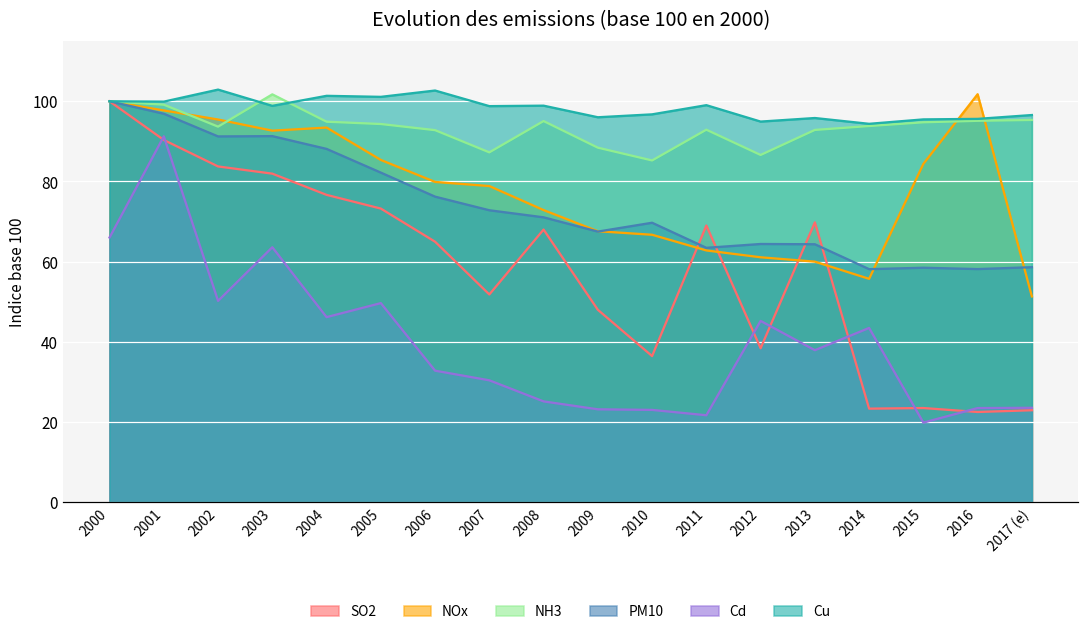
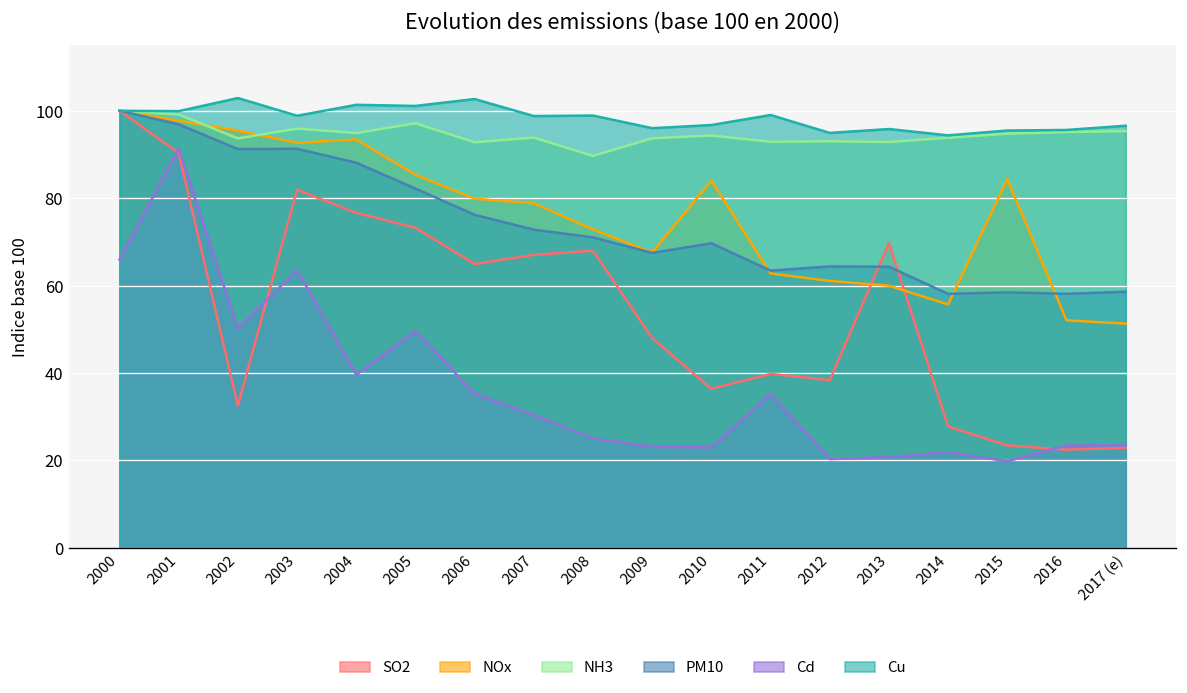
SO2, 2002: 84 -> 33
NH3, 2003: 102 -> 96
Cd, 2004: 46 -> 40
NH3, 2005: 94 -> 97
Cd, 2006: 33 -> 35
SO2, 2007: 52 -> 67
NH3, 2007: 87 -> 94
NH3, 2008: 95 -> 90
NH3, 2009: 88 -> 94
NOx, 2010: 67 -> 84
NH3, 2010: 85 -> 94
SO2, 2011: 69 -> 40
Cd, 2011: 22 -> 35
NH3, 2012: 87 -> 93
Cd, 2012: 45 -> 20
Cd, 2013: 38 -> 21
SO2, 2014: 23 -> 28
Cd, 2014: 43 -> 22
NOx, 2016: 102 -> 52
